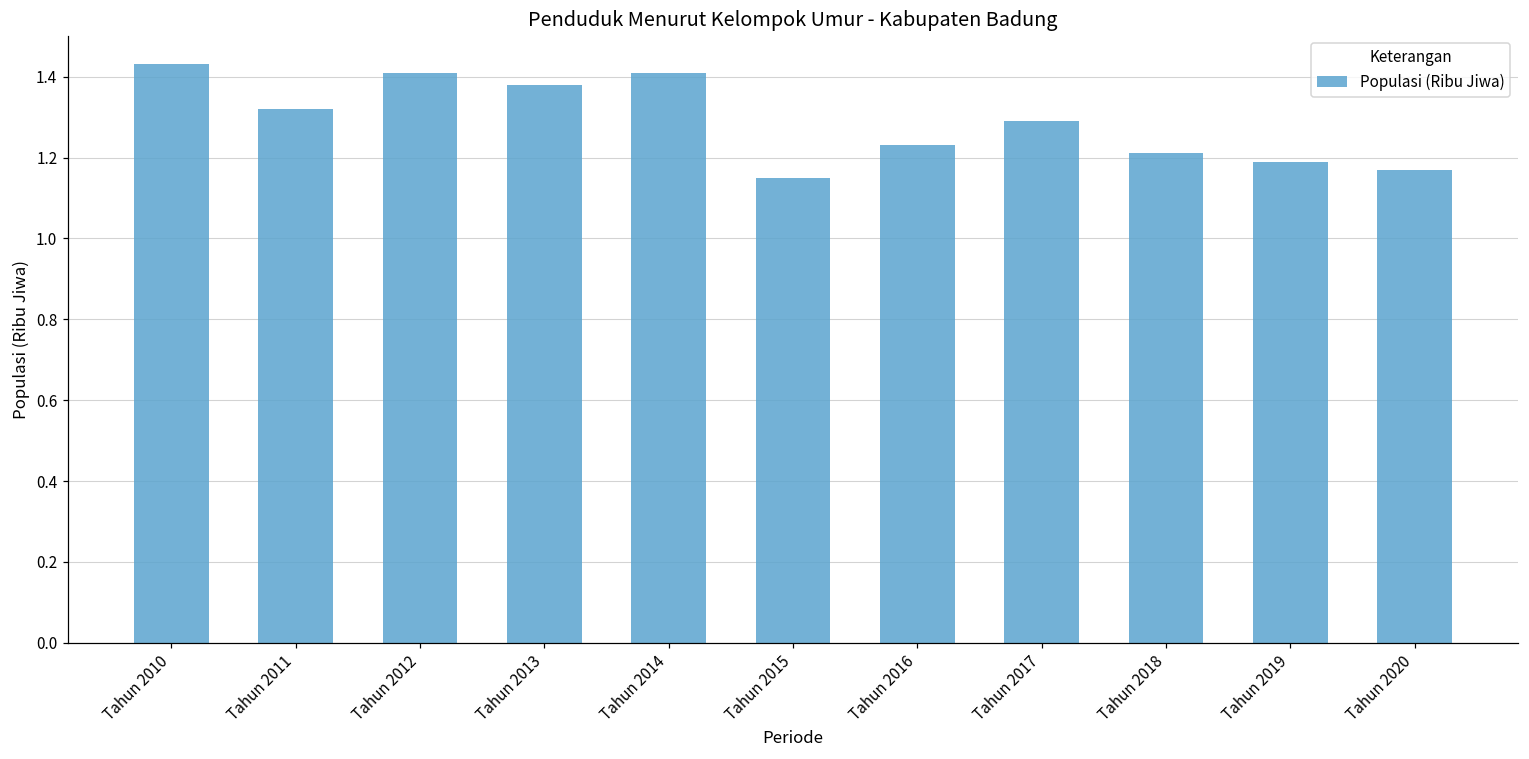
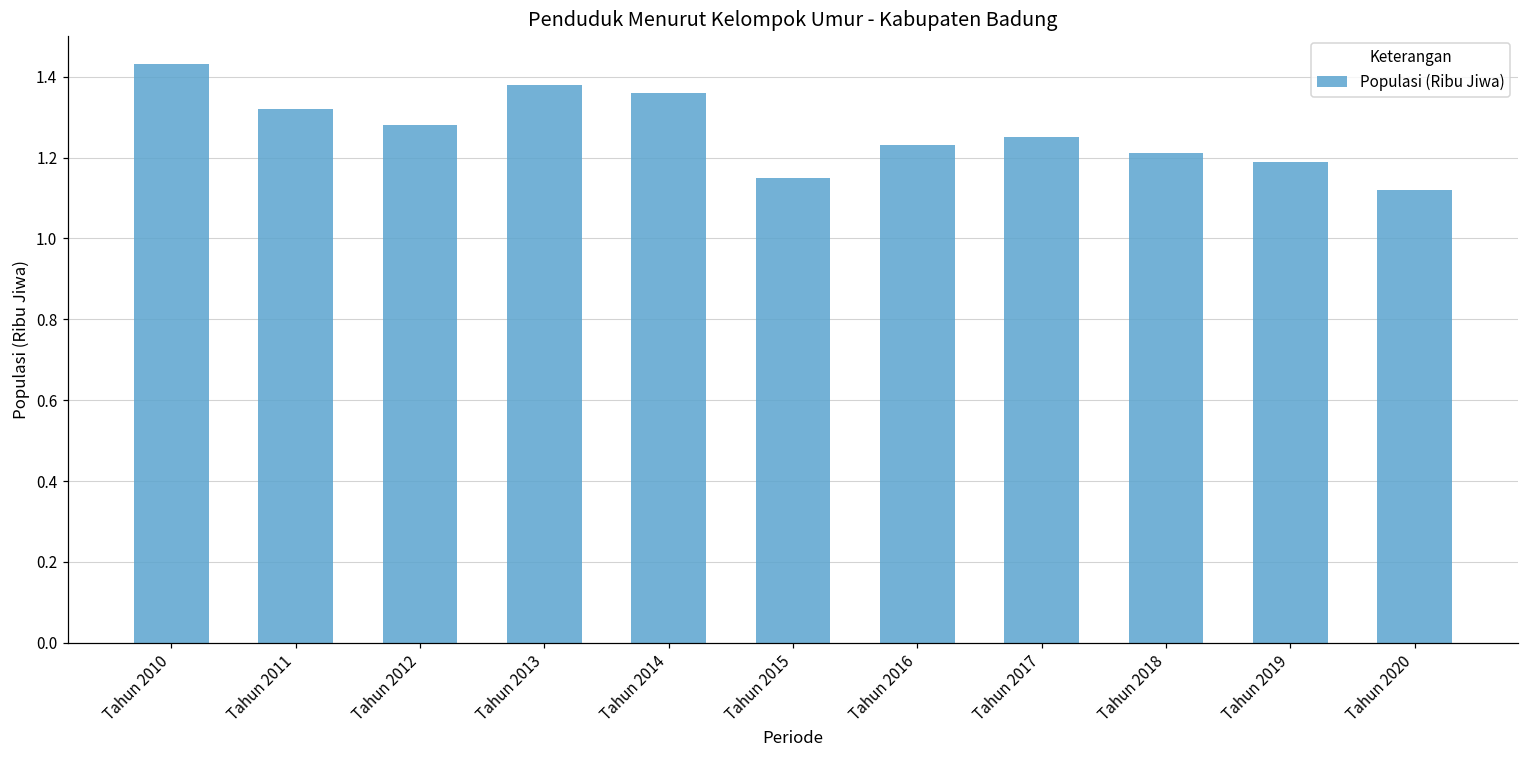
Tahun 2012: 1.41 -> 1.28
Tahun 2014: 1.41 -> 1.36
Tahun 2017: 1.29 -> 1.25
Tahun 2020: 1.17 -> 1.12
